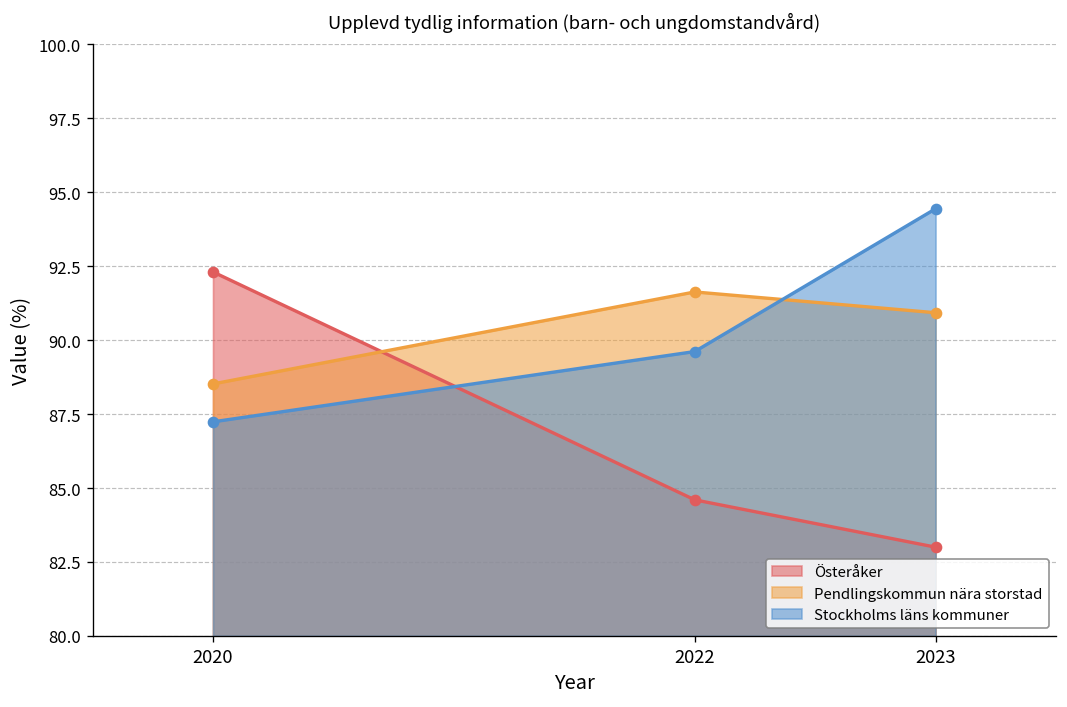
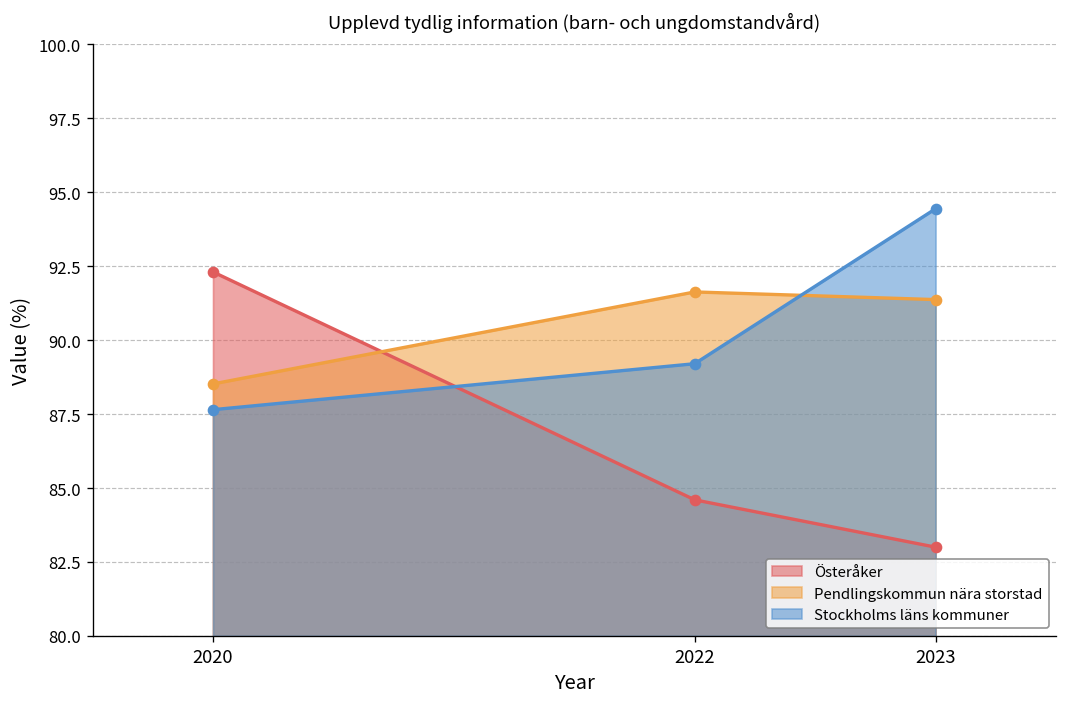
Stockholms läns kommuner, 2020: 87.2 -> 87.6
Stockholms läns kommuner, 2022: 89.6 -> 89.2
Pendlingskommun nära storstad, 2023: 90.9 -> 91.4
